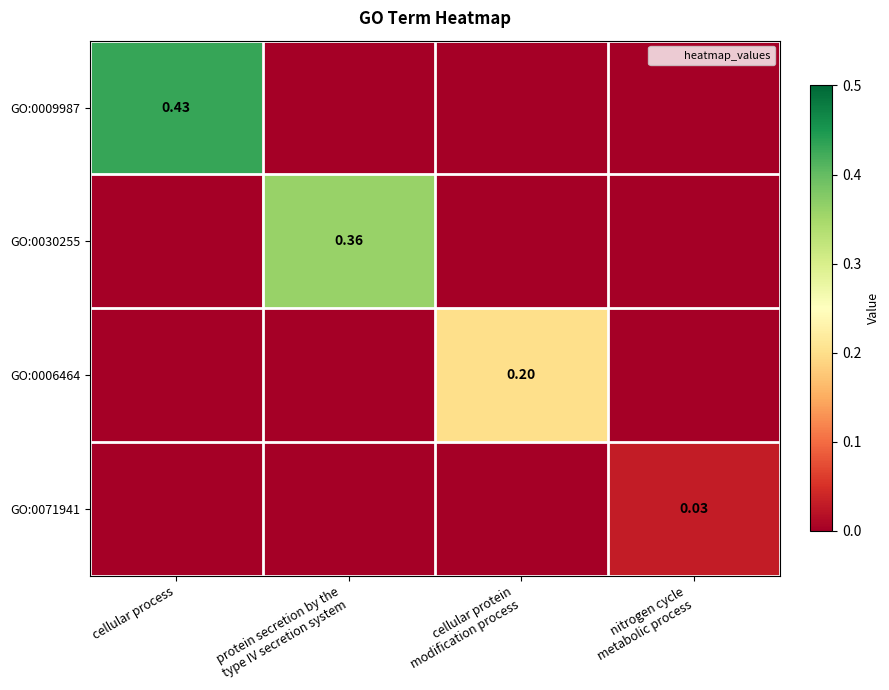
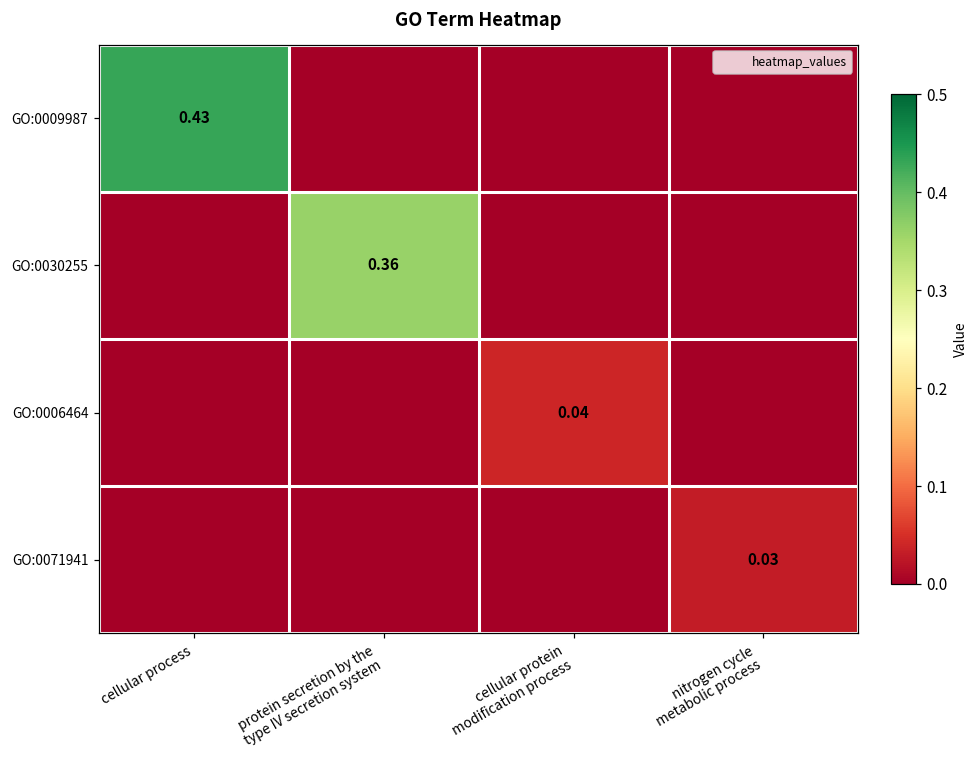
GO:0006464, cellular protein modification process: 0.20 -> 0.04
